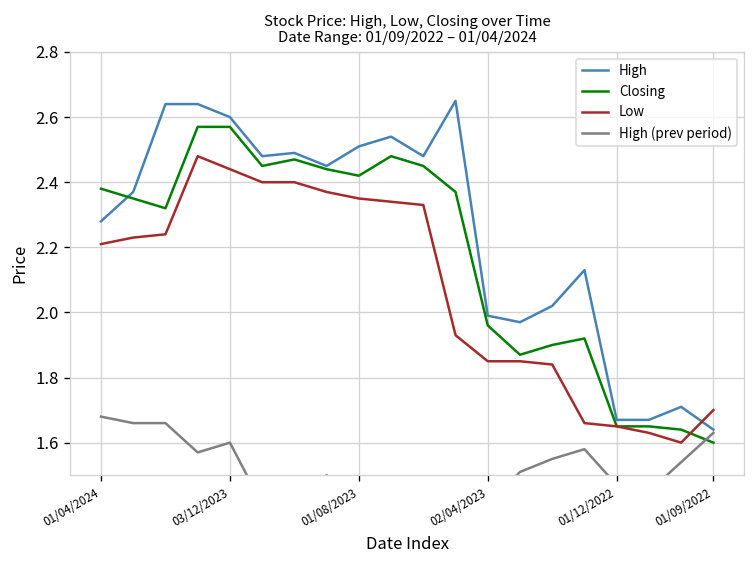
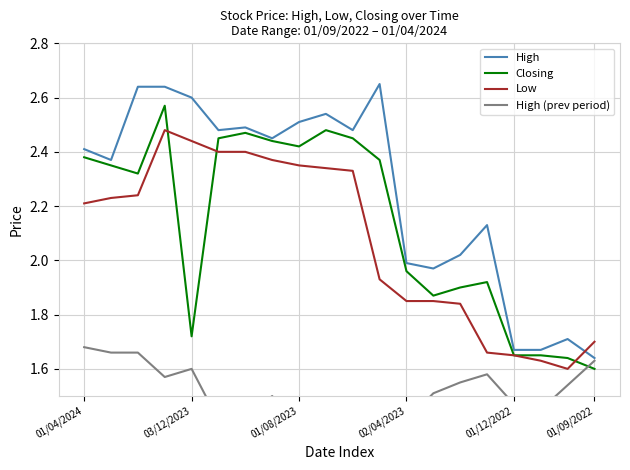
High, 01/04/2024: 2.28 -> 2.41
Closing, 03/12/2023: 2.57 -> 1.72
